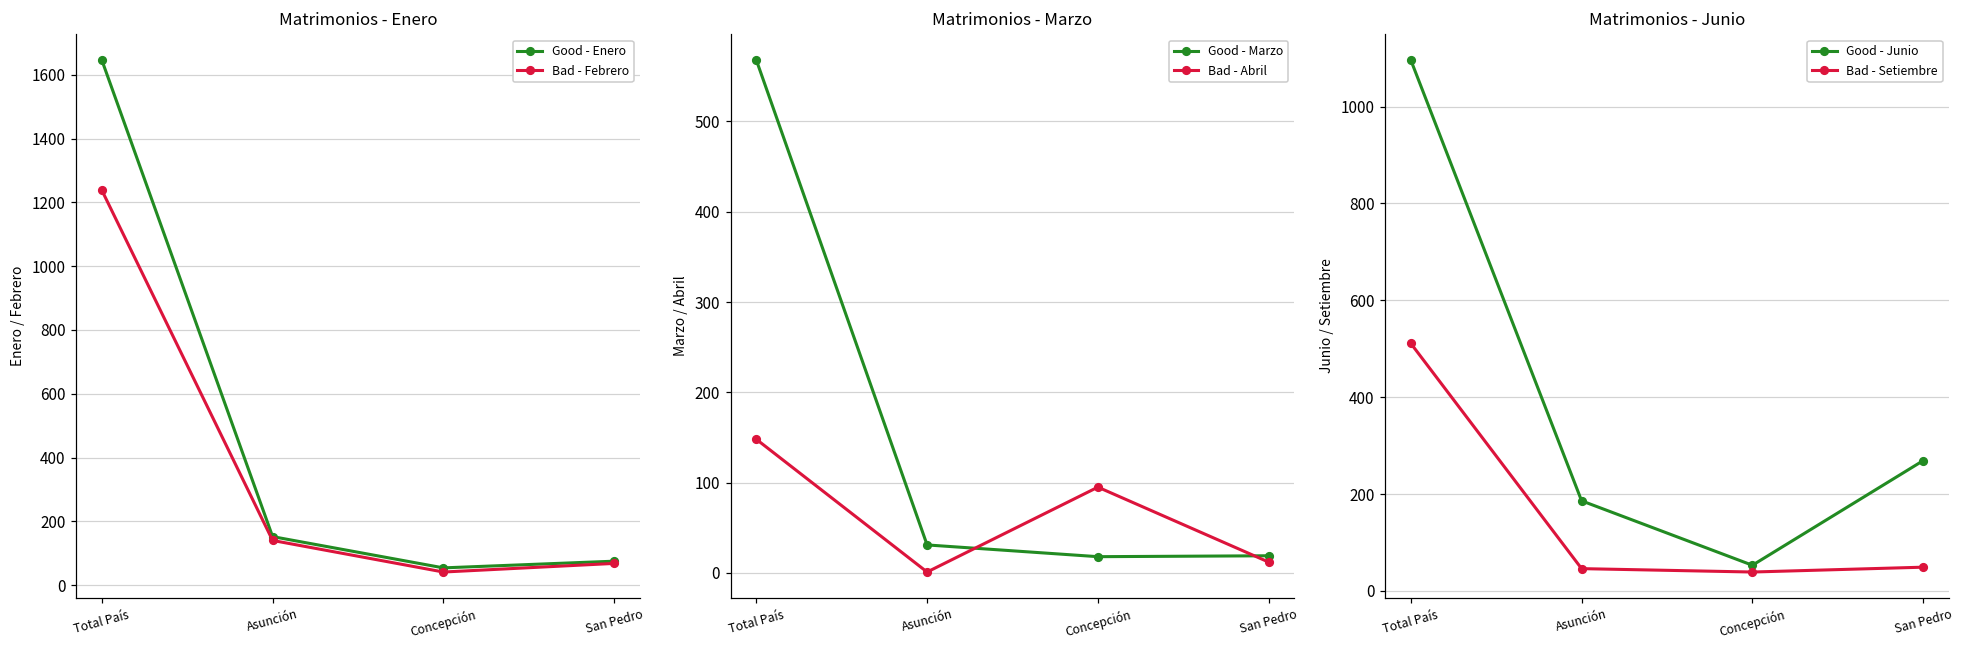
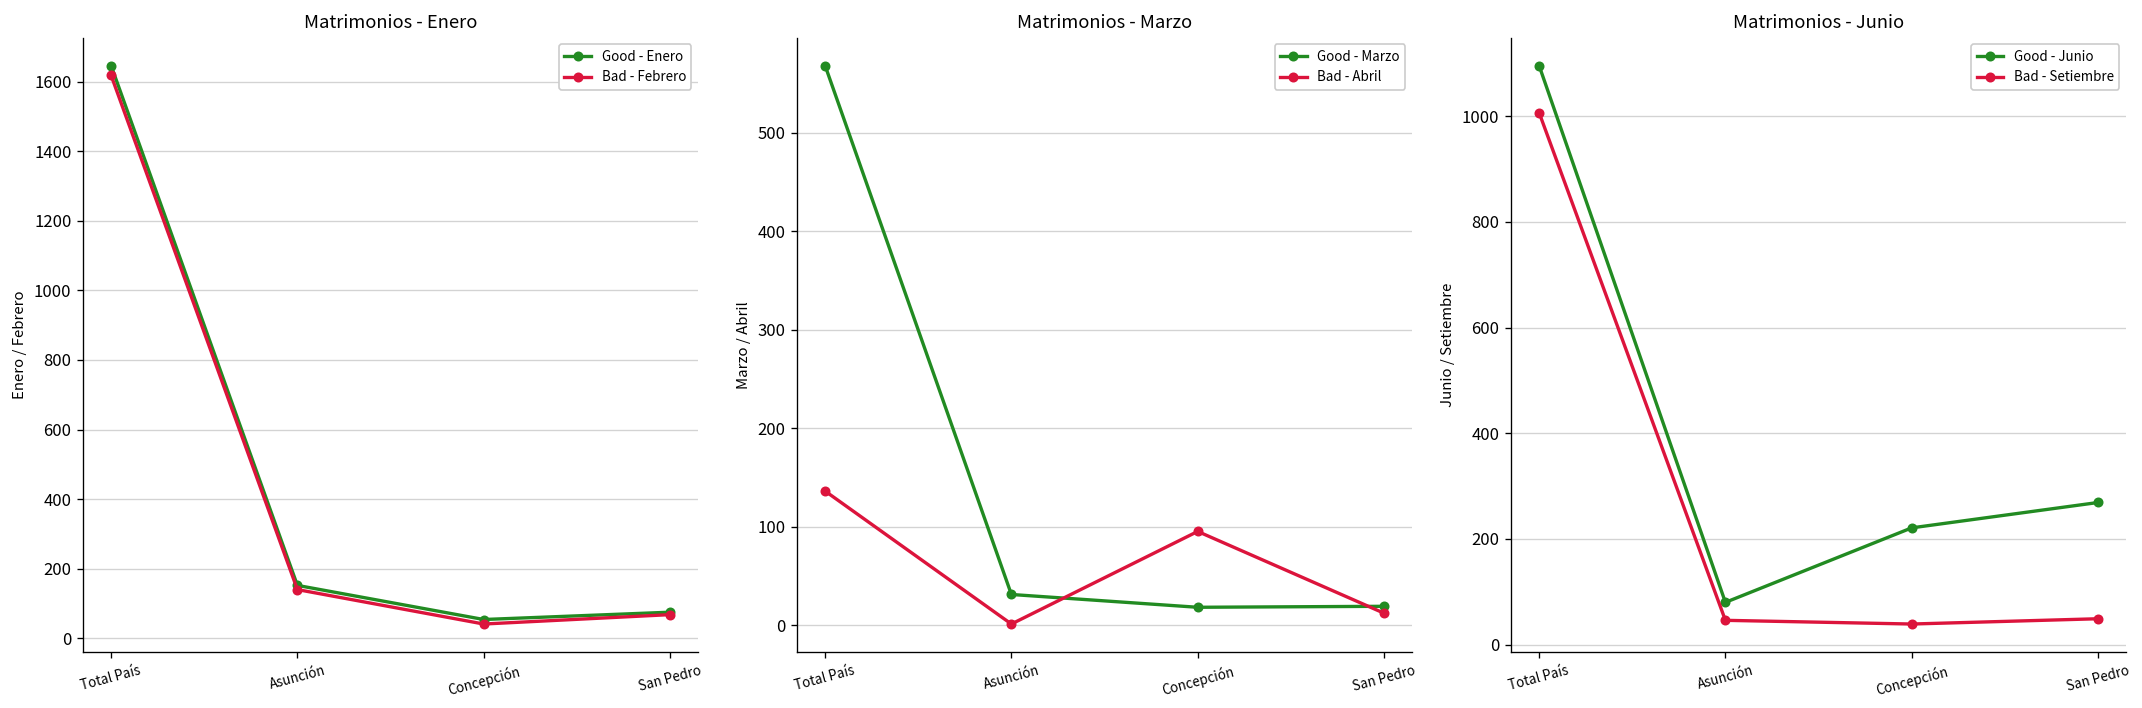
Matrimonios - Enero, Bad - Febrero, Total País: 1240 -> 1620
Matrimonios - Marzo, Bad - Abril, Total País: 150 -> 140
Matrimonios - Junio, Bad - Setiembre, Total País: 510 -> 1010
Matrimonios - Junio, Good - Junio, Asunción: 190 -> 80
Matrimonios - Junio, Good - Junio, Concepción: 50 -> 220
